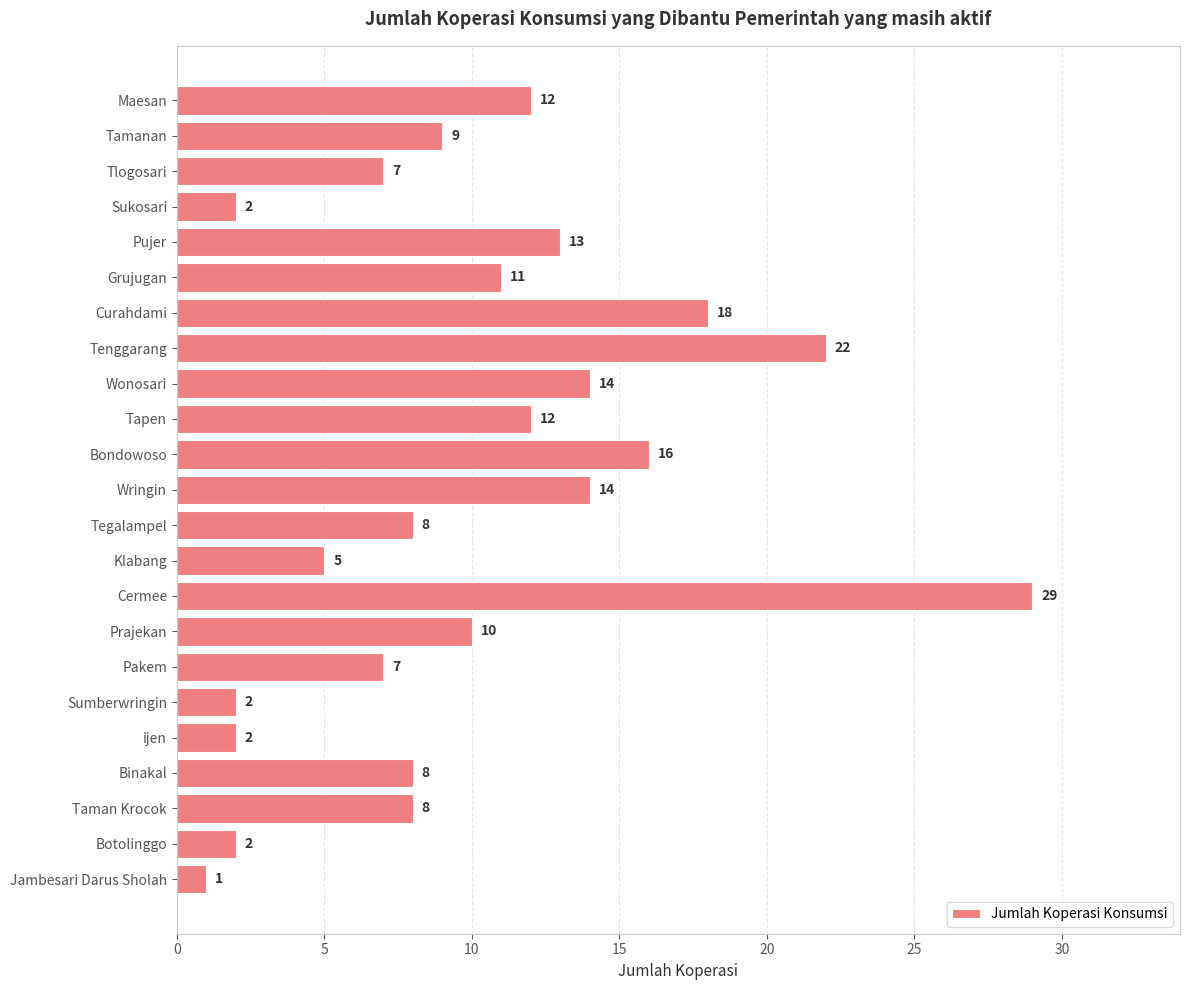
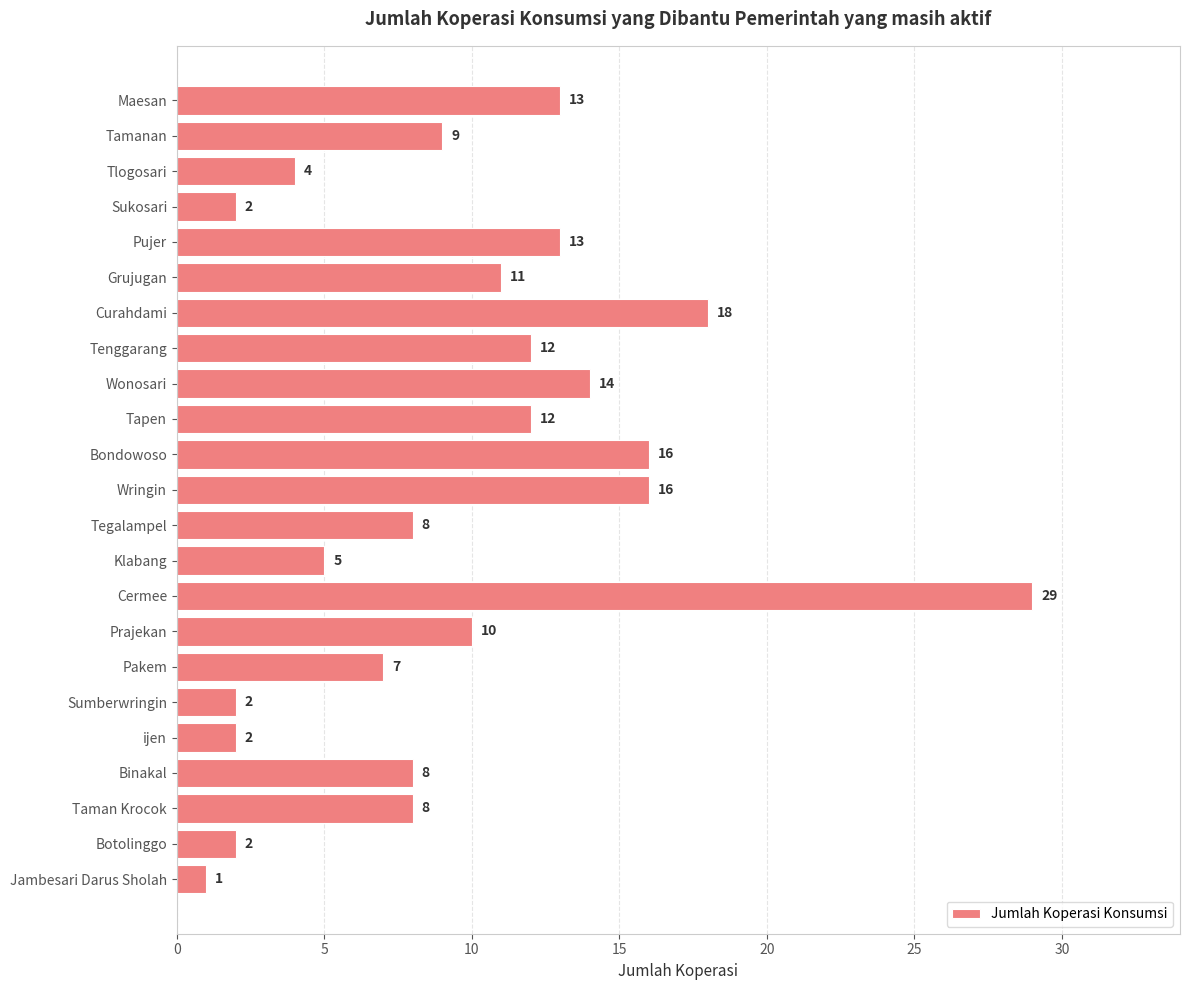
Maesan: 12 -> 13
Tlogosari: 7 -> 4
Tenggarang: 22 -> 12
Wringin: 14 -> 16
